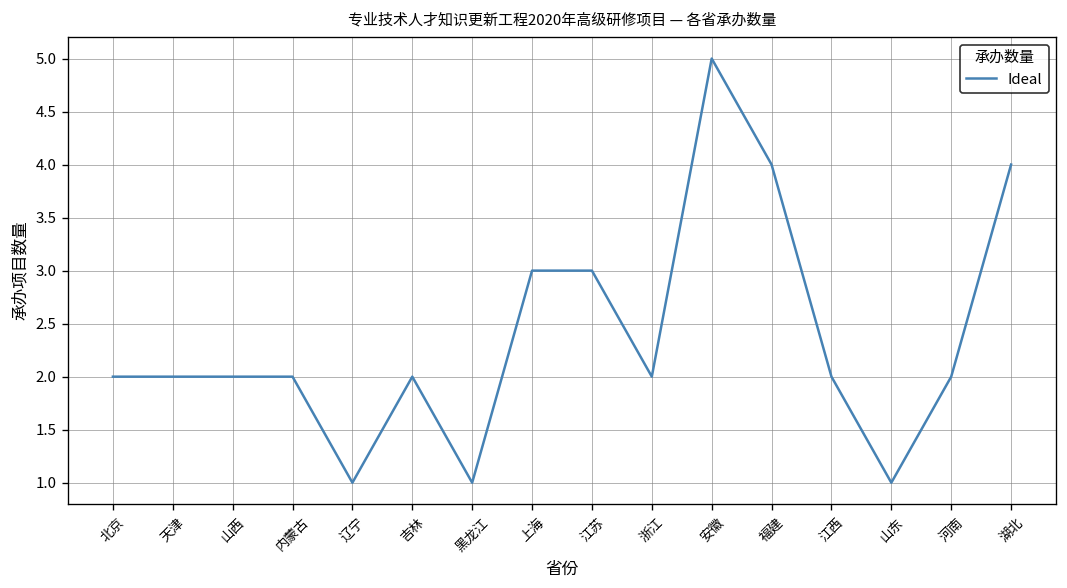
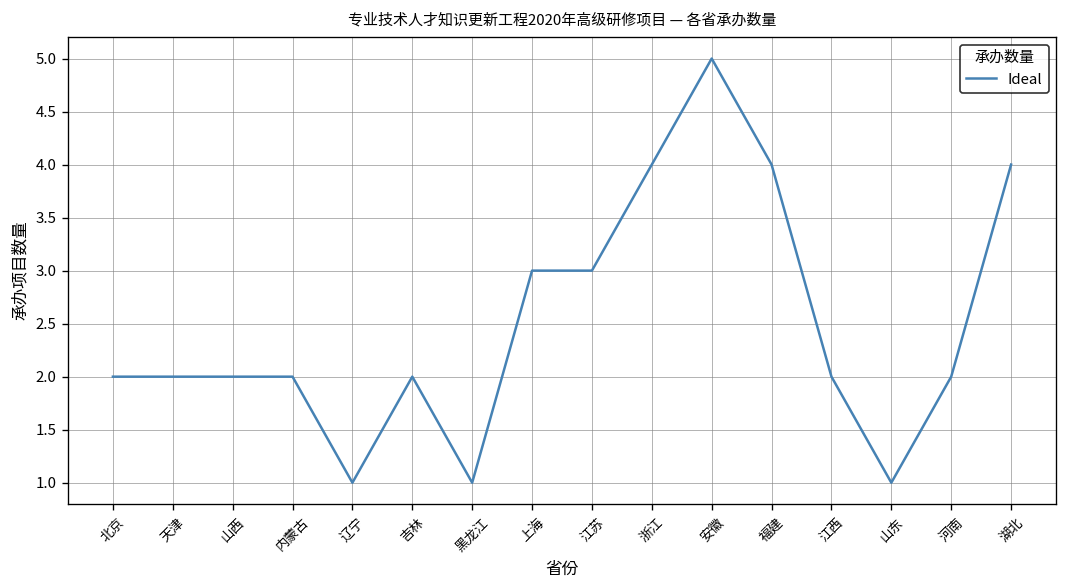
浙江: 2 -> 4
